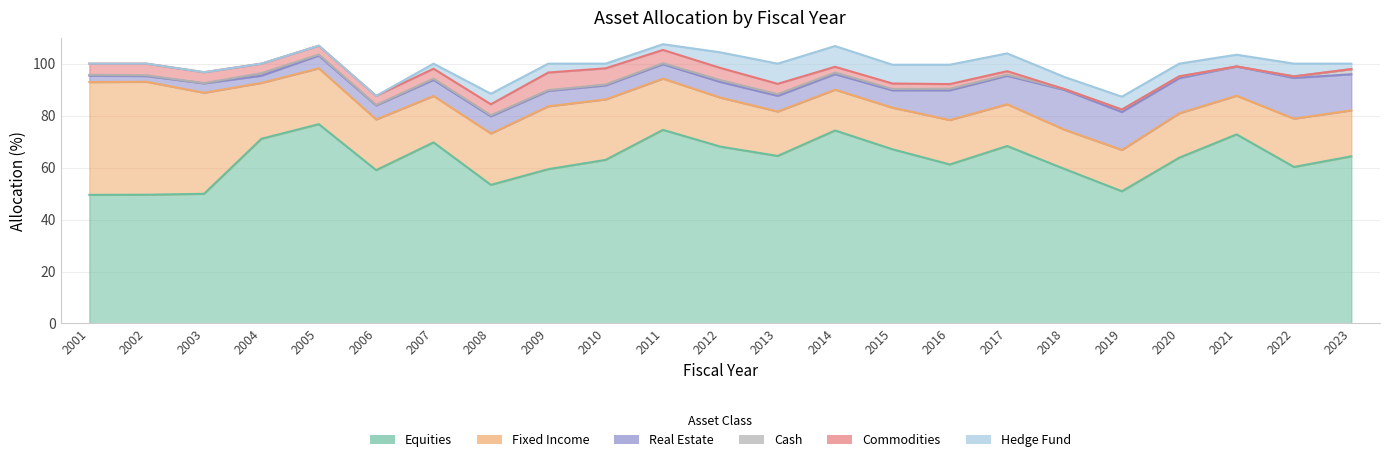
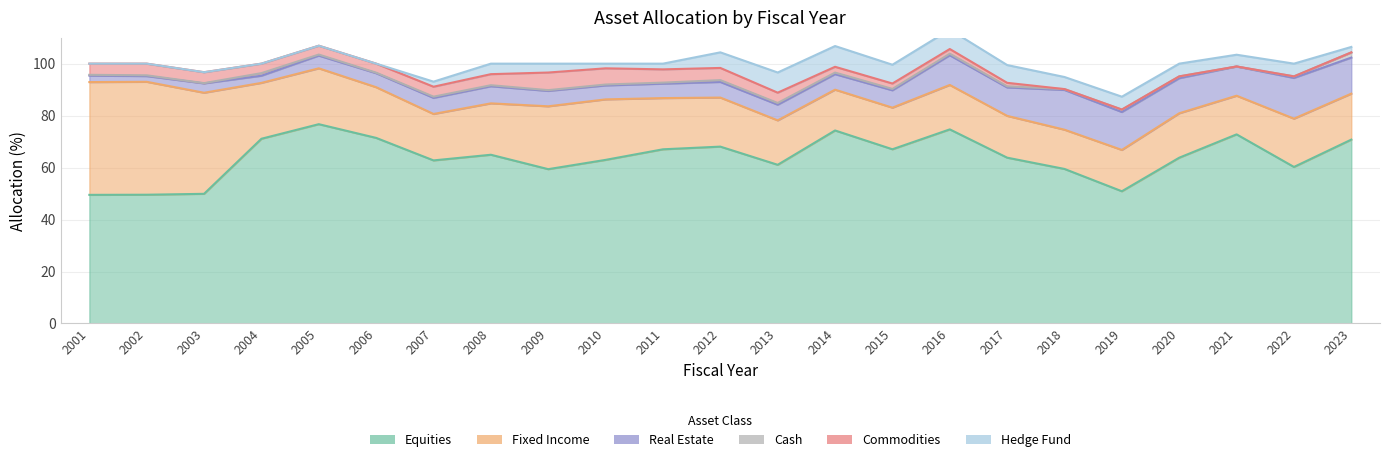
Equities, 2006: 59 -> 71
Equities, 2007: 70 -> 63
Equities, 2008: 53 -> 65
Equities, 2011: 75 -> 67
Equities, 2013: 64 -> 61
Equities, 2016: 61 -> 75
Equities, 2017: 68 -> 64
Equities, 2023: 64 -> 71
